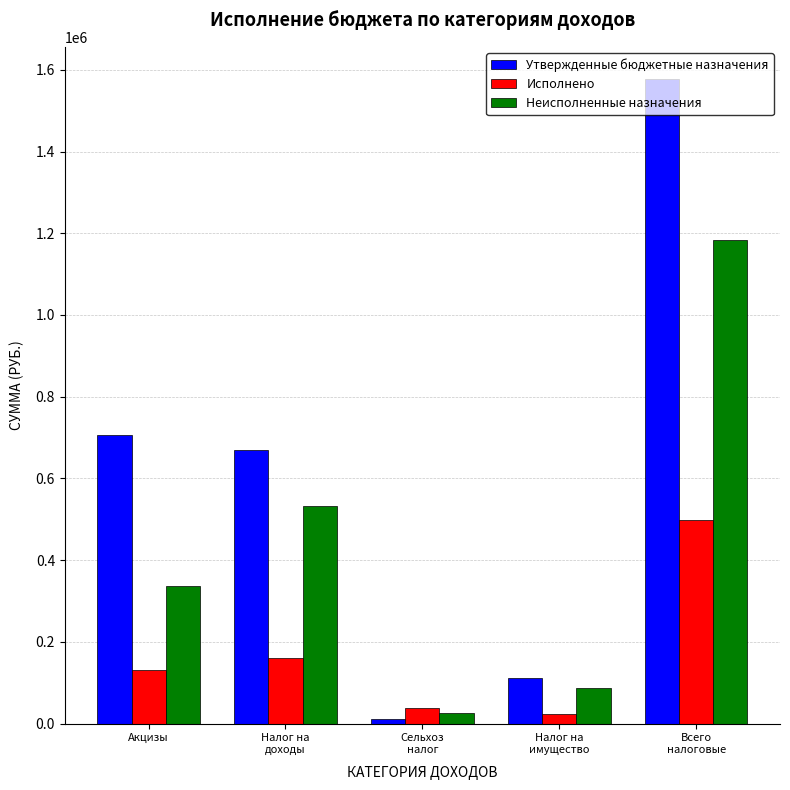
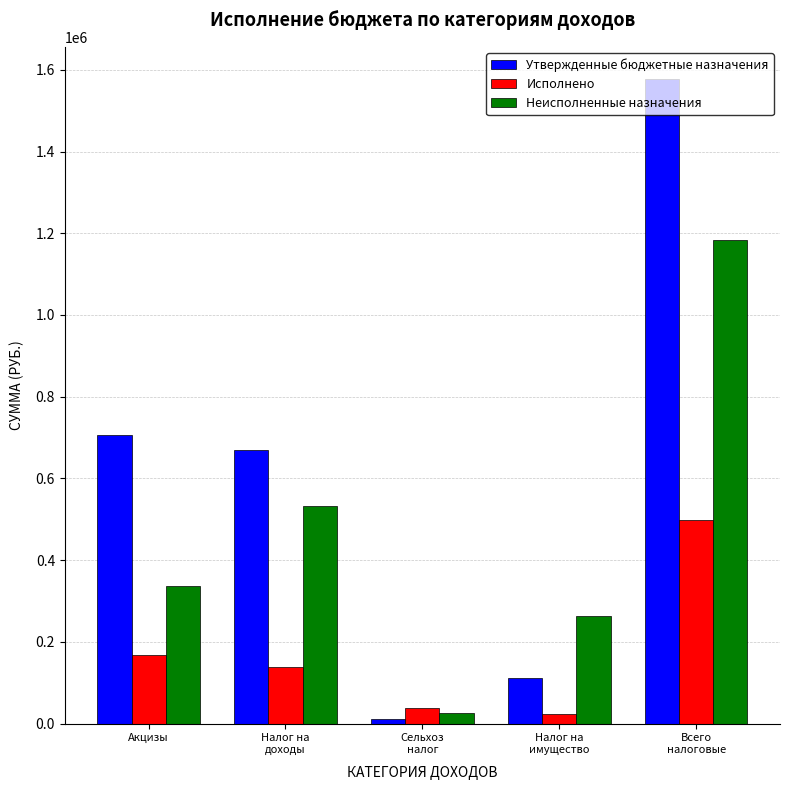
Исполнено, Акцизы: 130000 -> 170000
Исполнено, Налог на доходы: 160000 -> 140000
Неисполненные назначения, Налог на имущество: 90000 -> 260000
